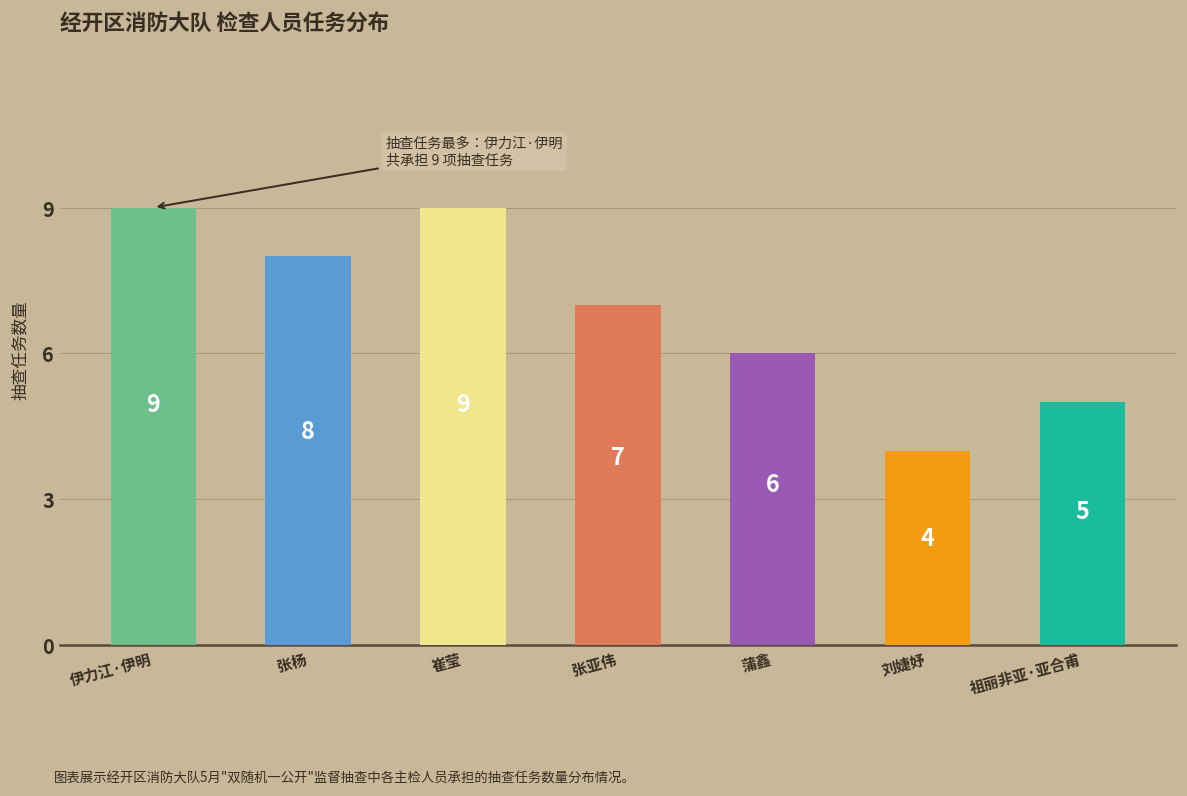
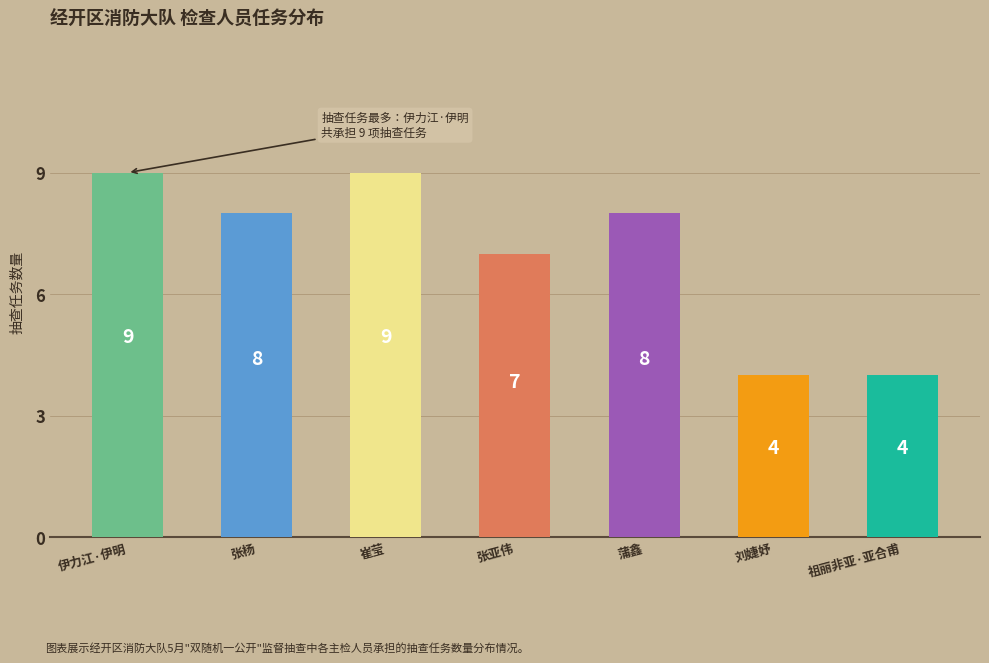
蒲鑫: 6 -> 8
祖丽非亚·亚合甫: 5 -> 4
